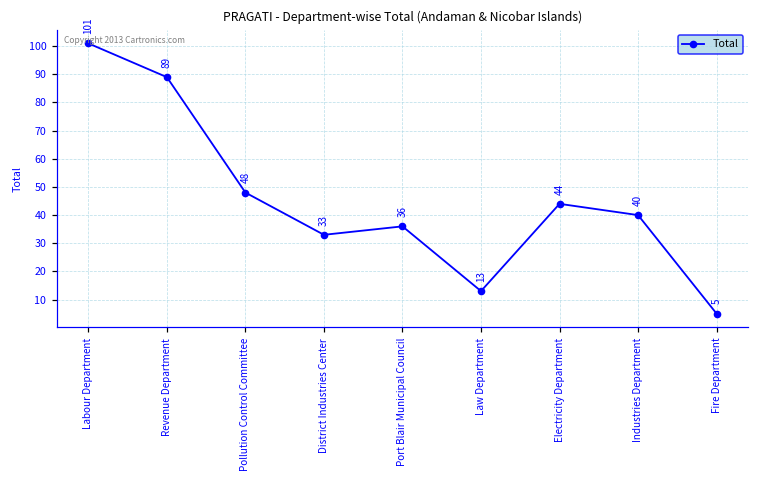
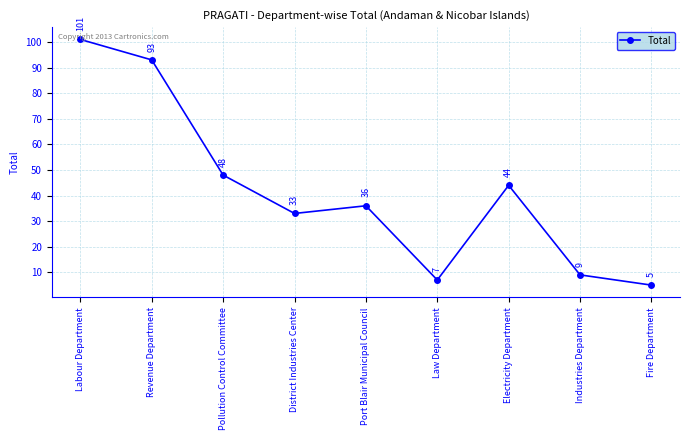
Revenue Department: 89 -> 93
Law Department: 13 -> 7
Industries Department: 40 -> 9
